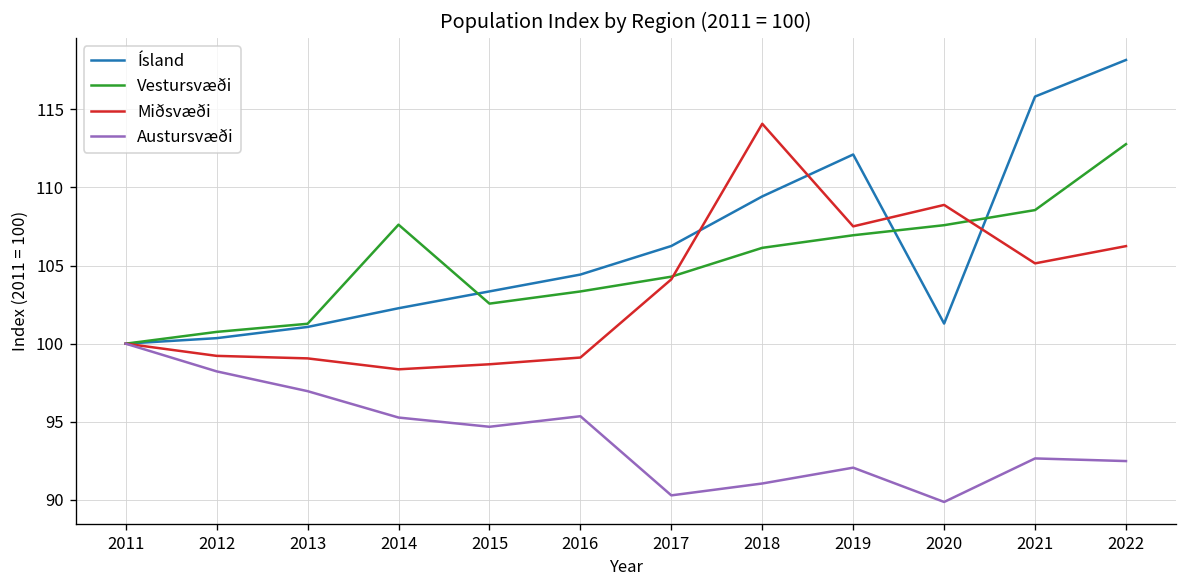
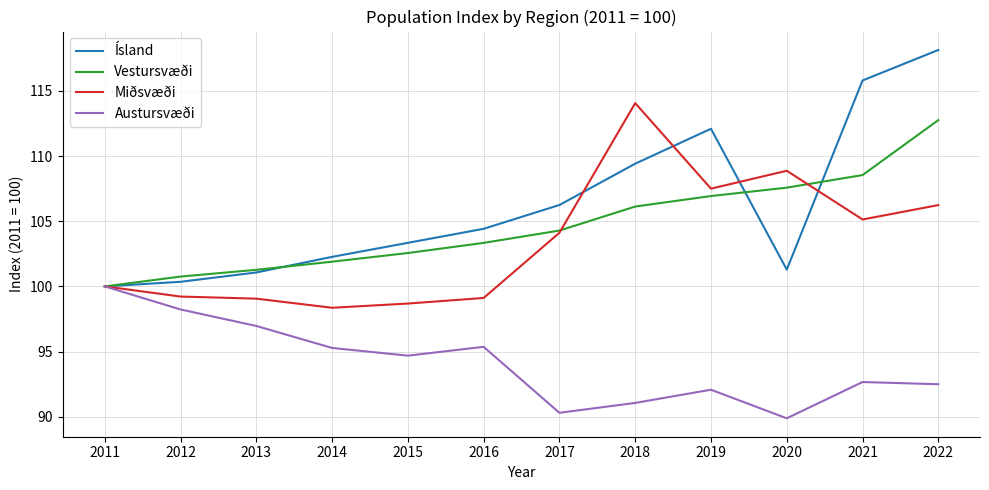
Vestursvæði, 2014: 107.6 -> 101.9
